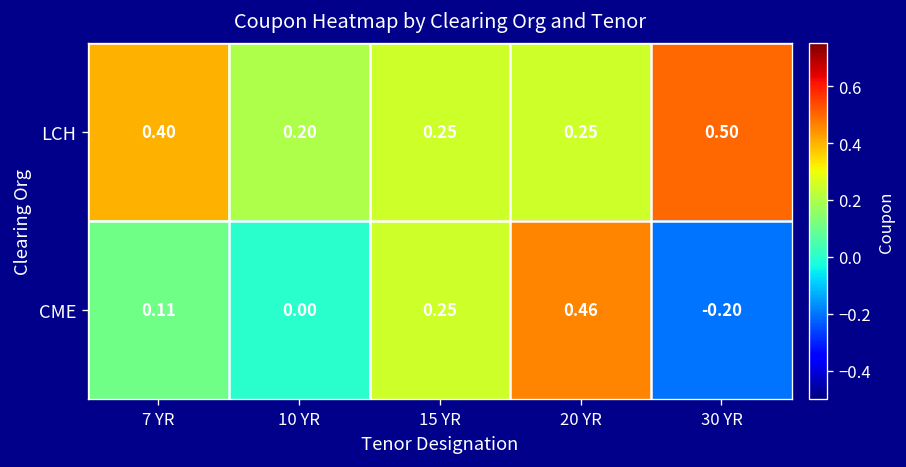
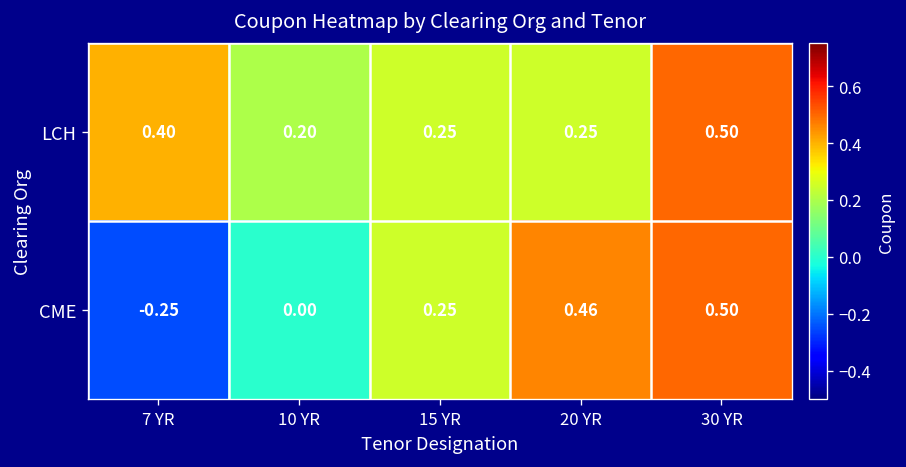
CME, 7 YR: 0.11 -> -0.25
CME, 30 YR: -0.20 -> 0.50
